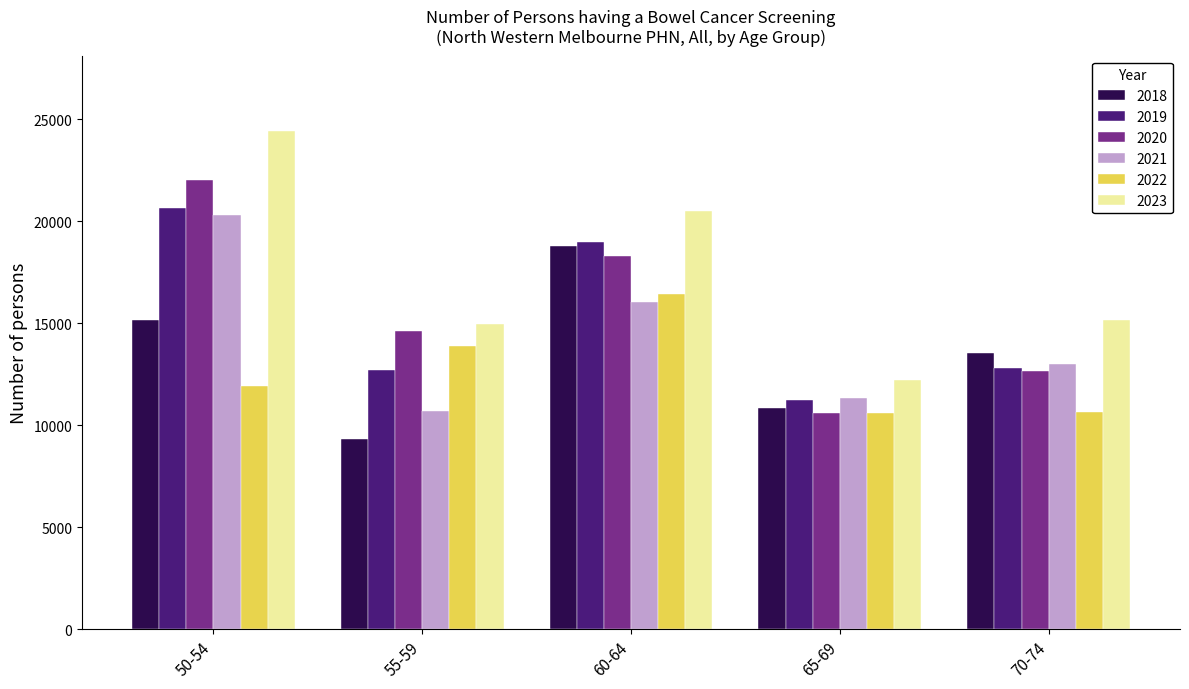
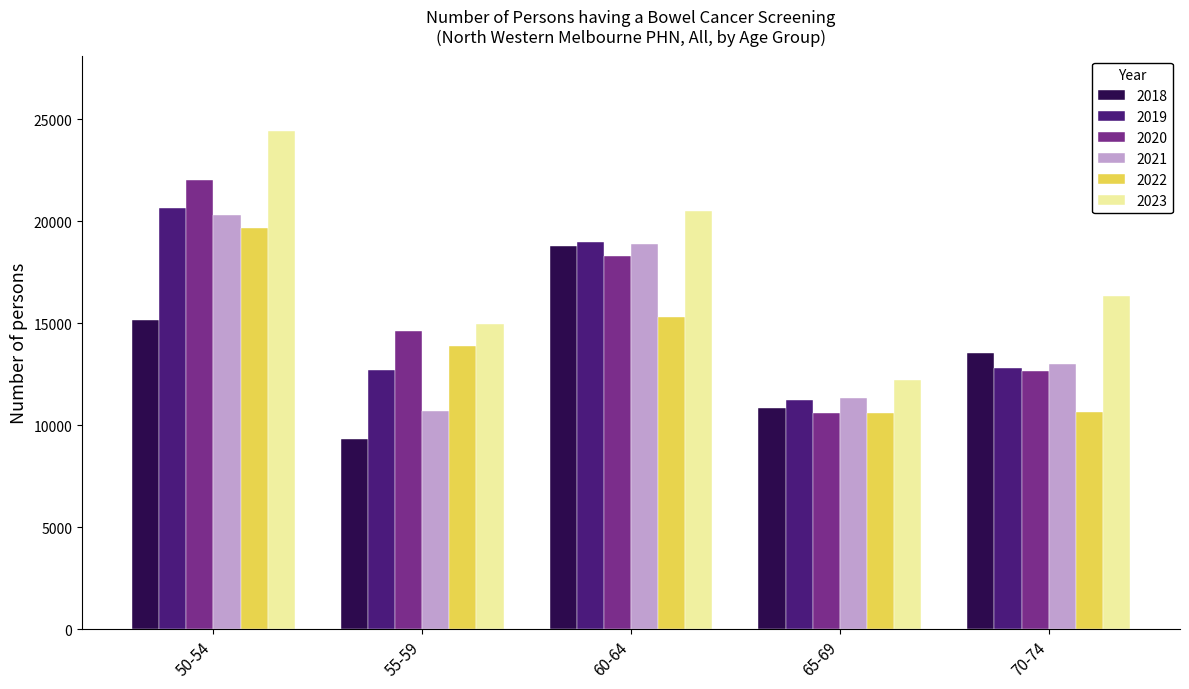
2022, 50-54: 11900 -> 19700
2021, 60-64: 16000 -> 18900
2022, 60-64: 16400 -> 15300
2023, 70-74: 15200 -> 16300
